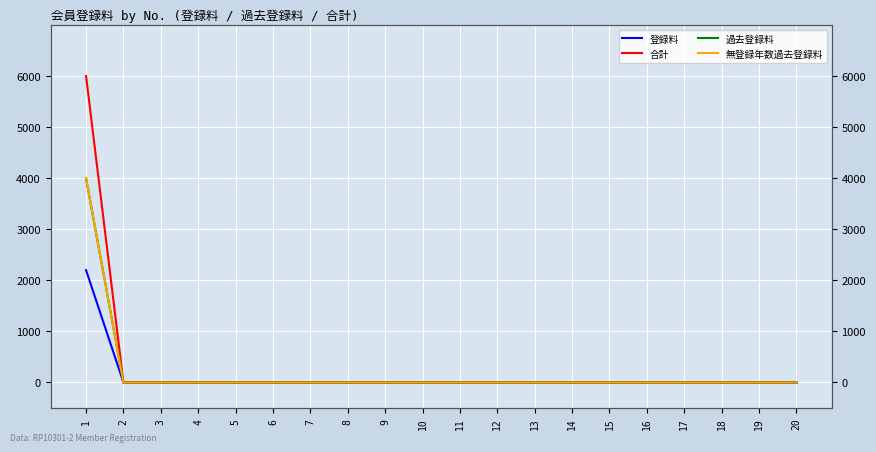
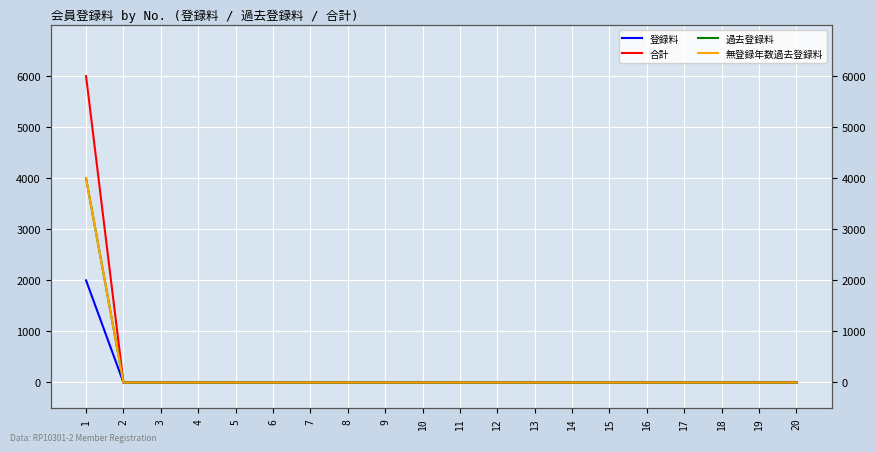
登録料, 1: 2200 -> 2000
